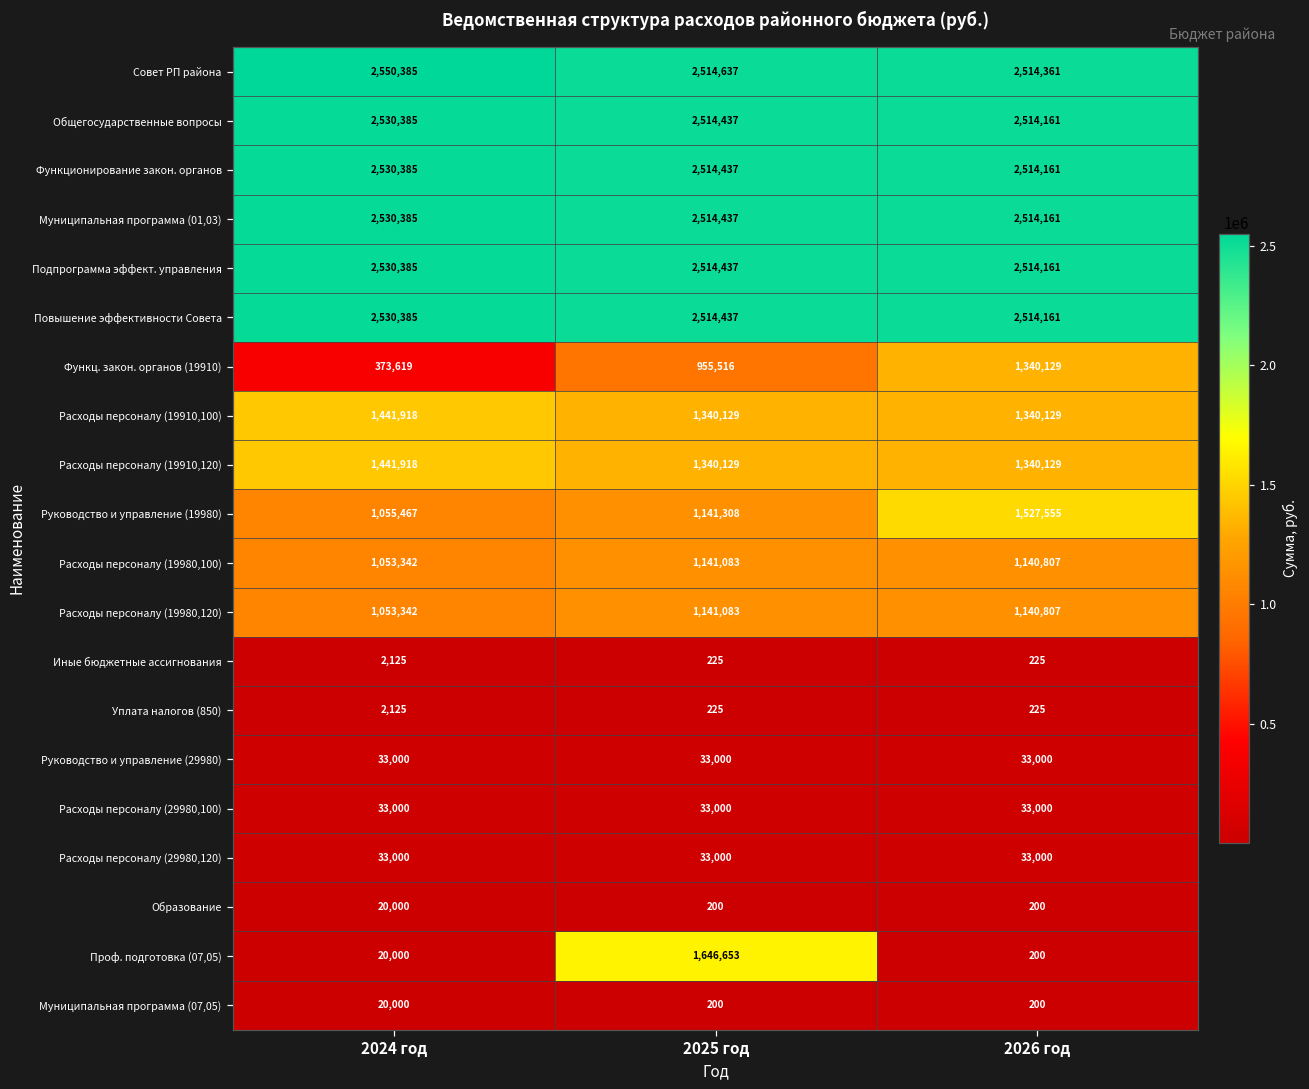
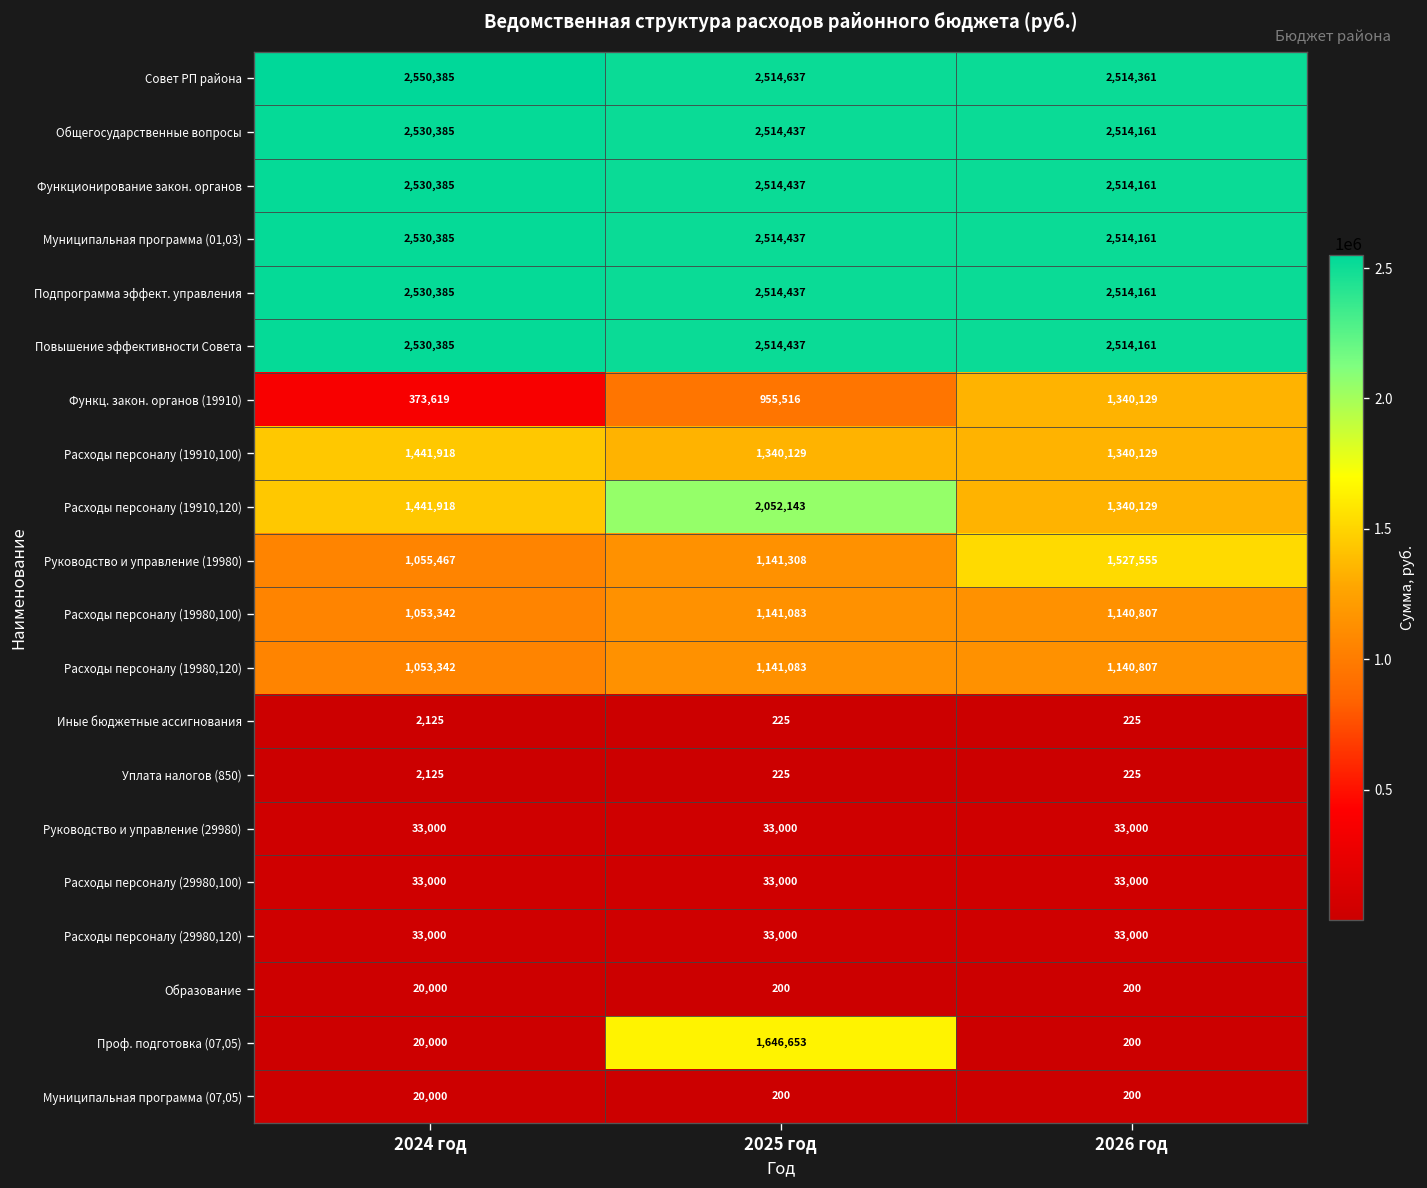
Расходы персоналу (19910,120), 2025 год: 1,340,129 -> 2,052,143
